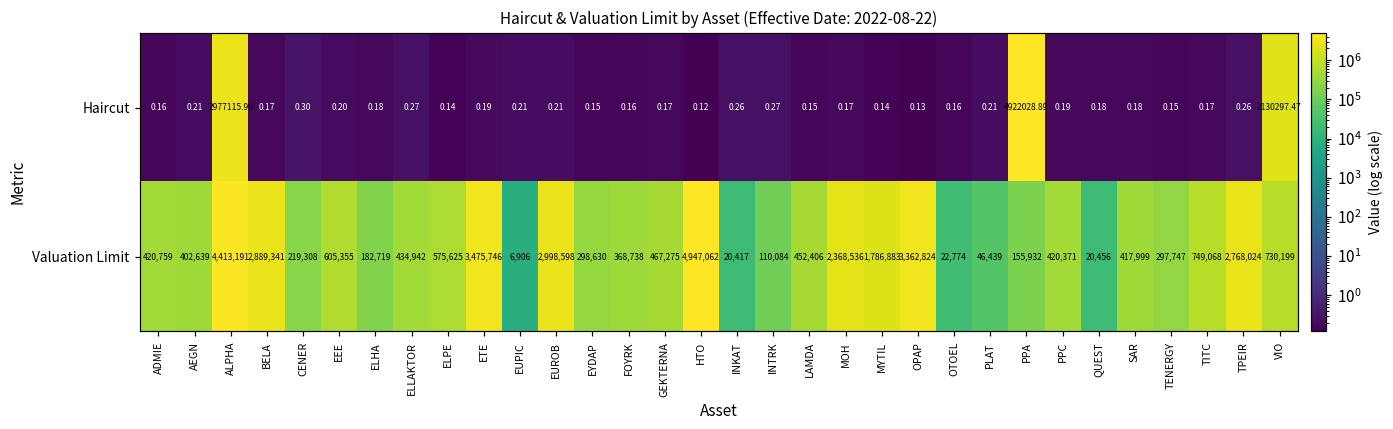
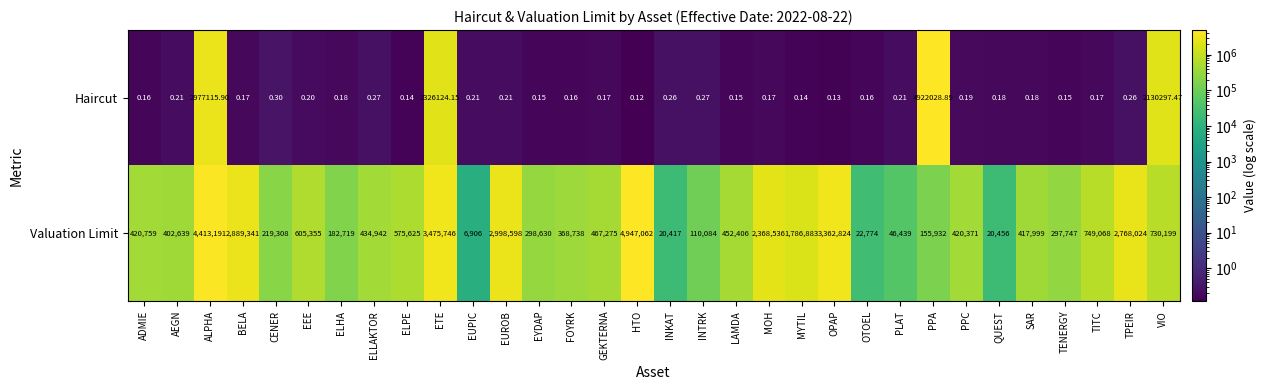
Haircut, ETE: 0.19 -> 2326124.15
